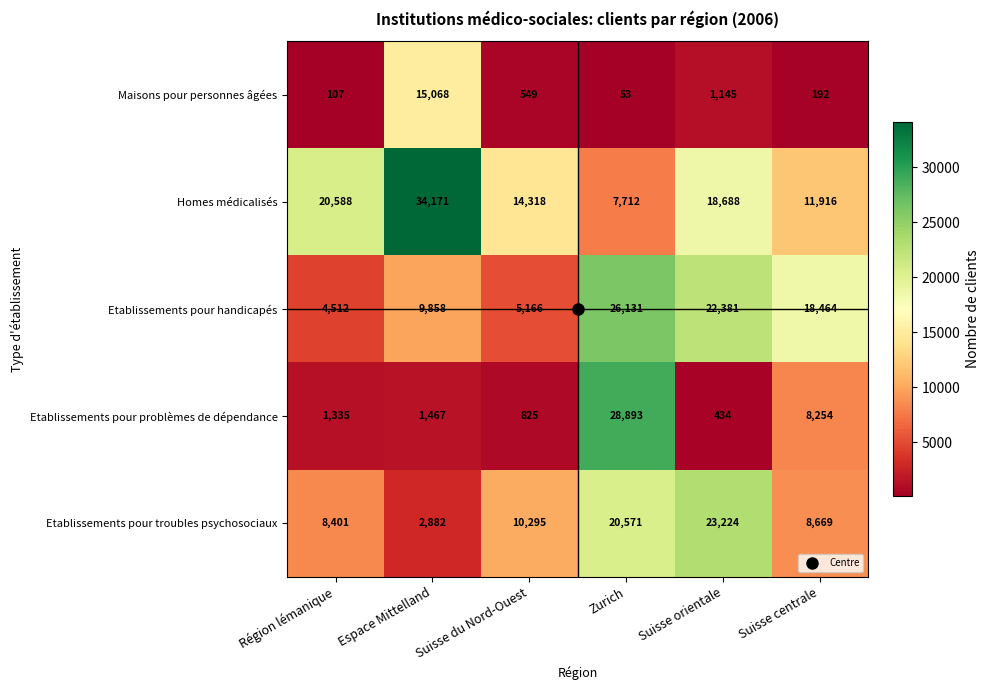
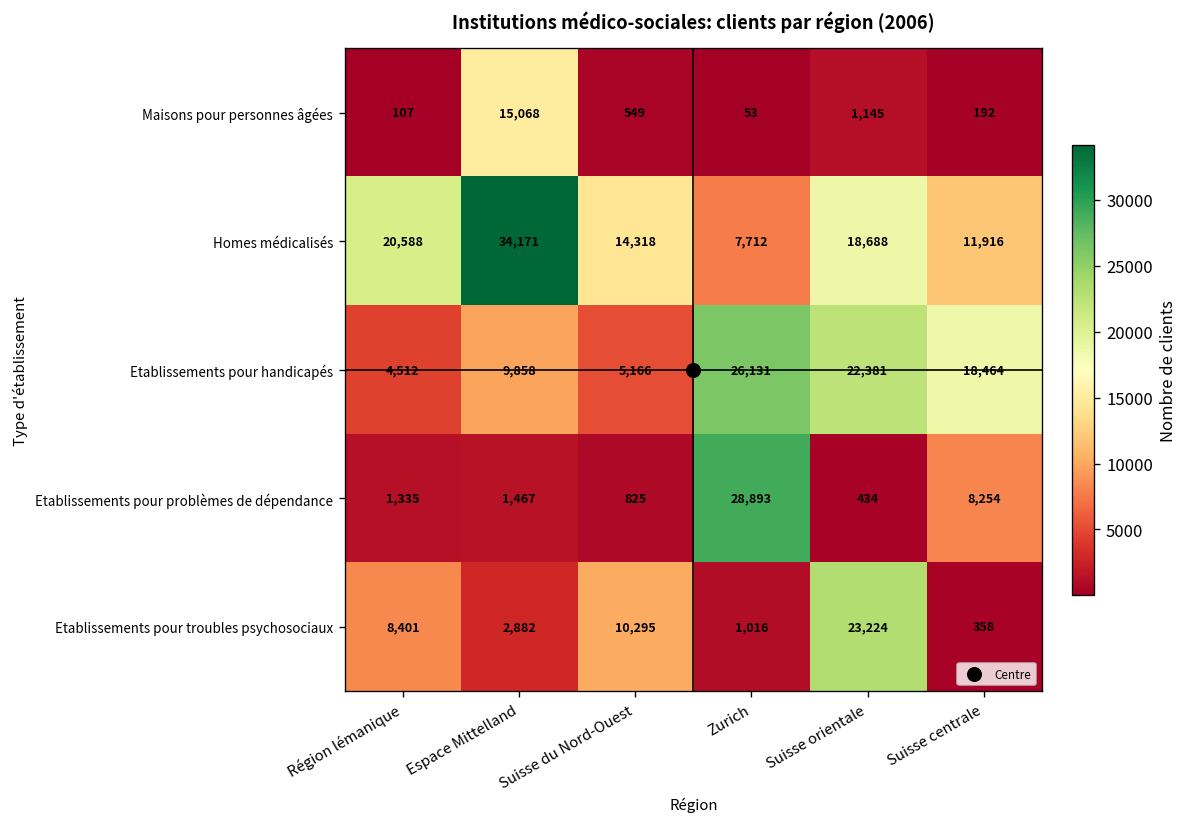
Etablissements pour troubles psychosociaux, Zurich: 20,571 -> 1,016
Etablissements pour troubles psychosociaux, Suisse centrale: 8,669 -> 358
